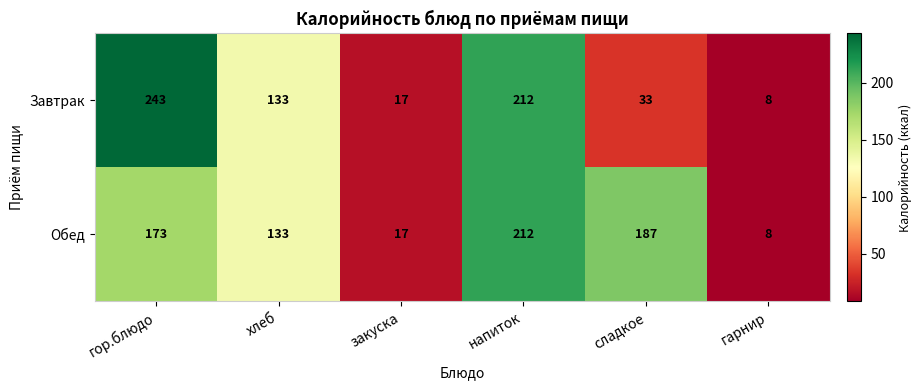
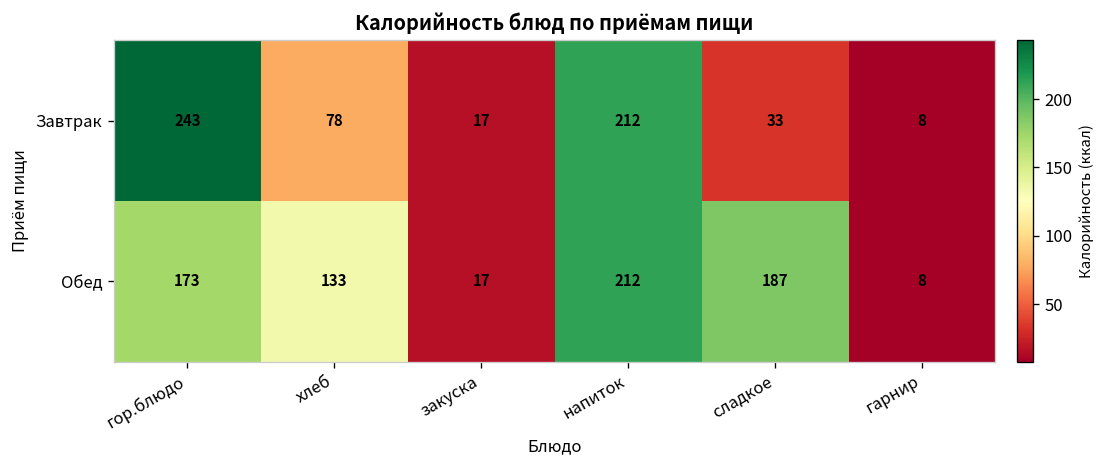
Завтрак, хлеб: 133 -> 78
